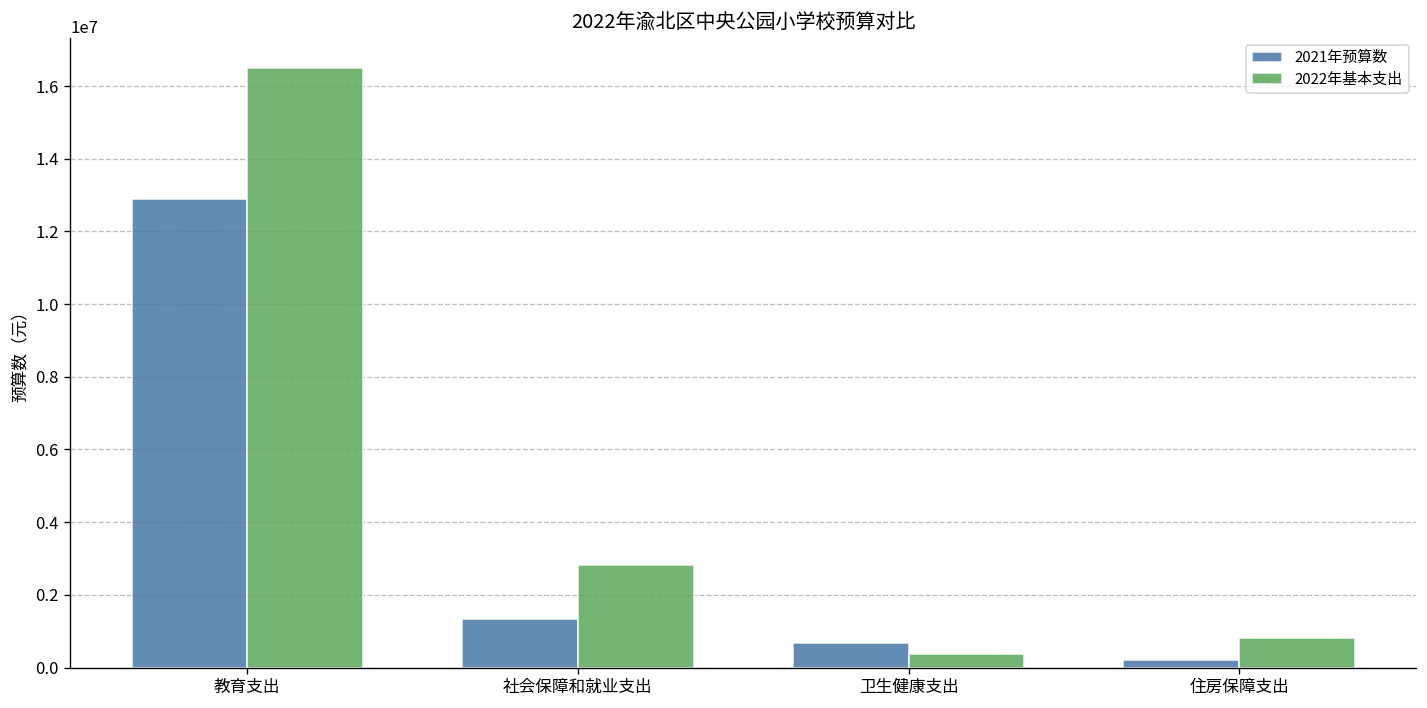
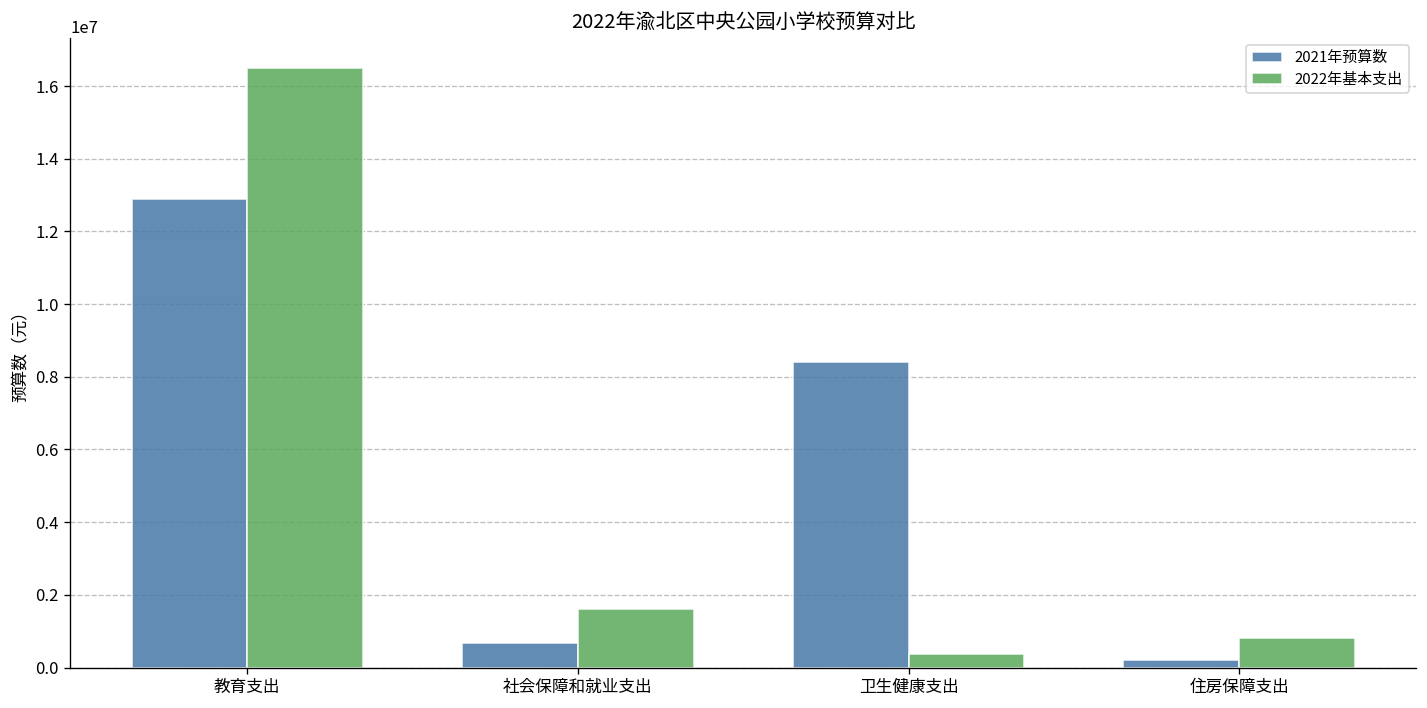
2021年预算数, 社会保障和就业支出: 1300000 -> 700000
2022年基本支出, 社会保障和就业支出: 2800000 -> 1600000
2021年预算数, 卫生健康支出: 700000 -> 8400000
